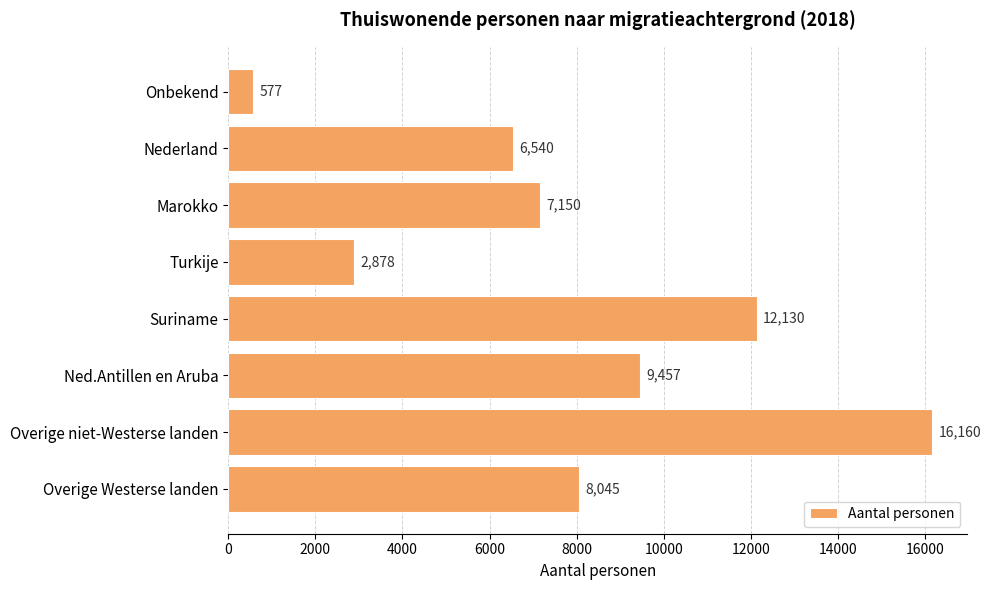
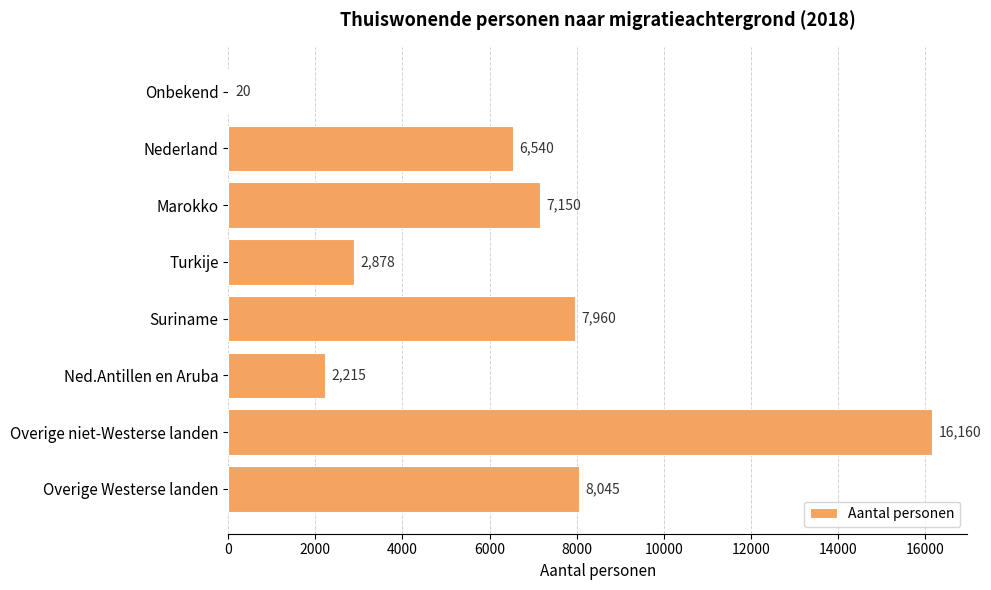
Onbekend: 577 -> 20
Suriname: 12,130 -> 7,960
Ned.Antillen en Aruba: 9,457 -> 2,215
